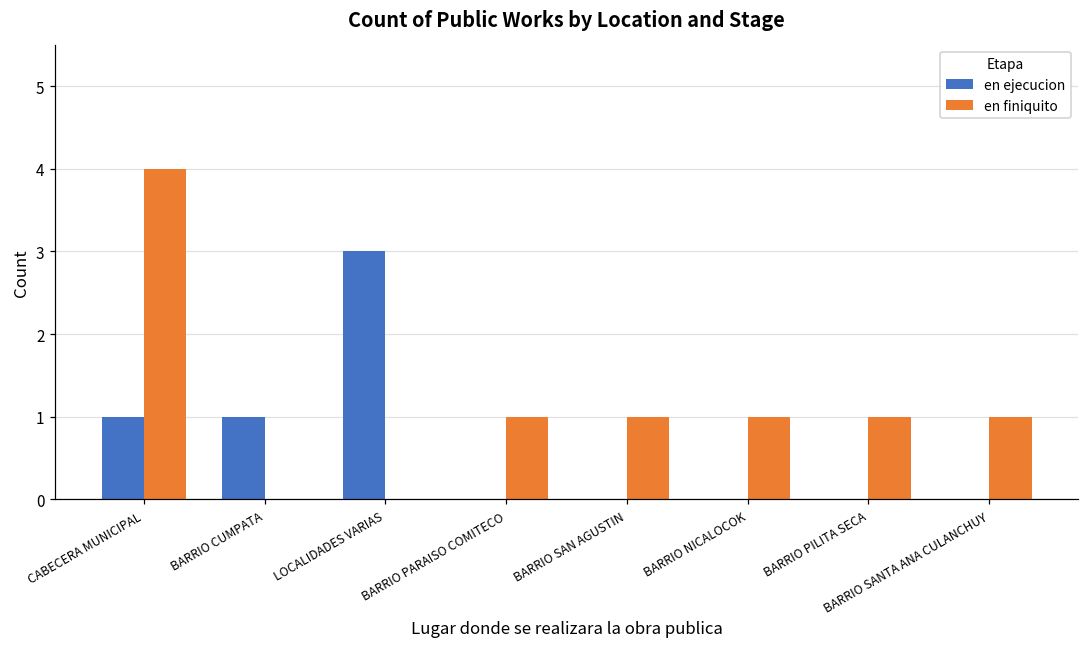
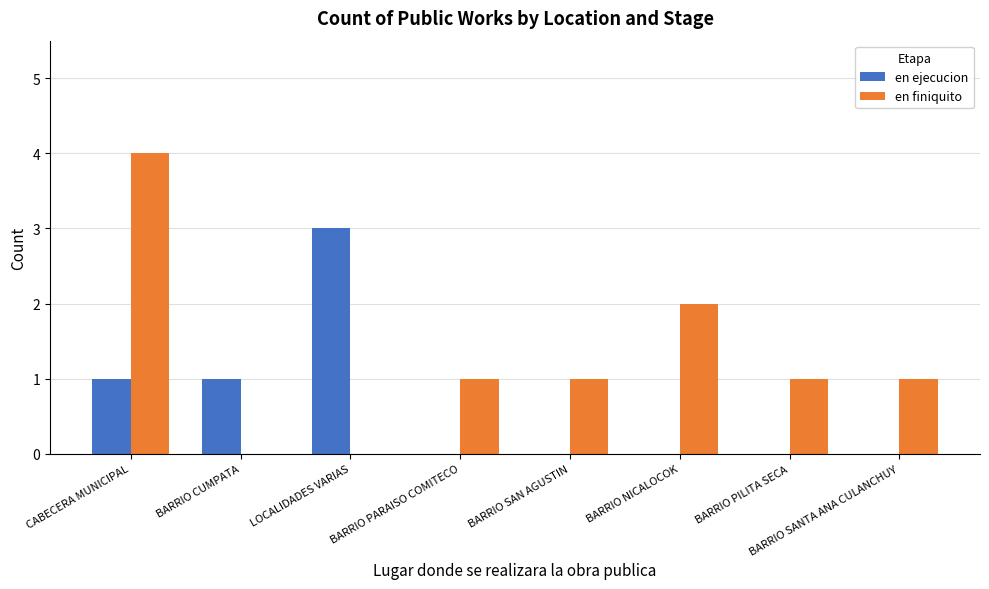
en finiquito, BARRIO NICALOCOK: 1 -> 2
